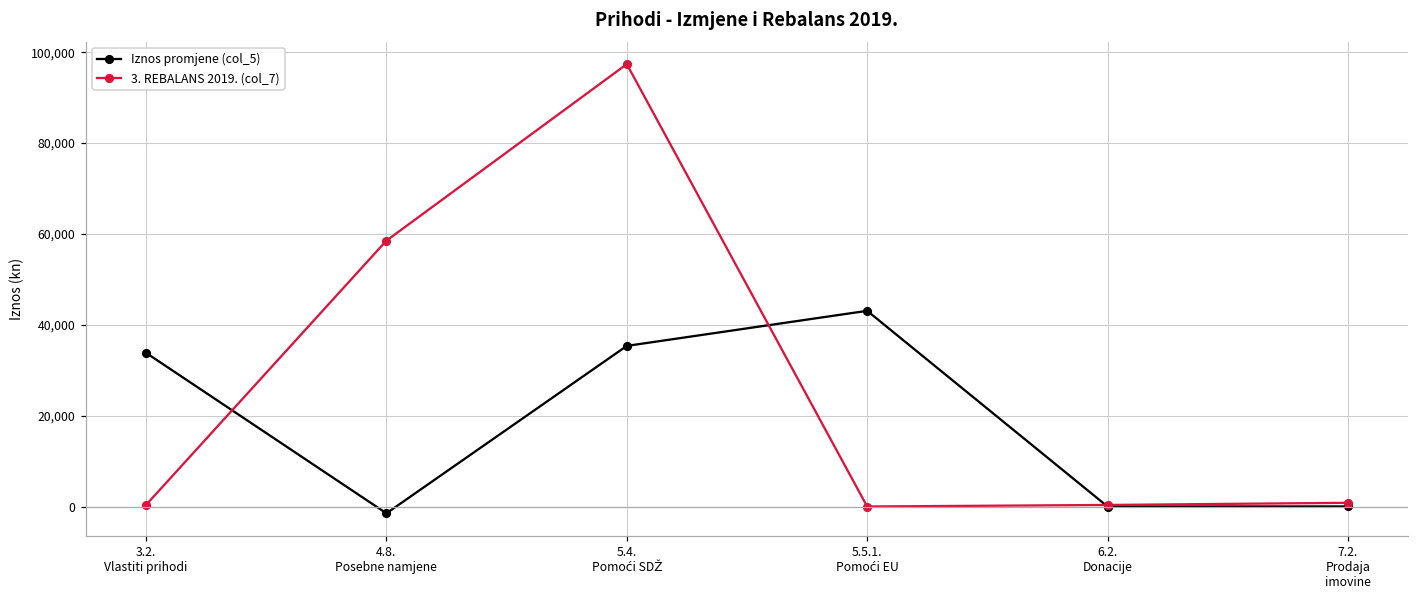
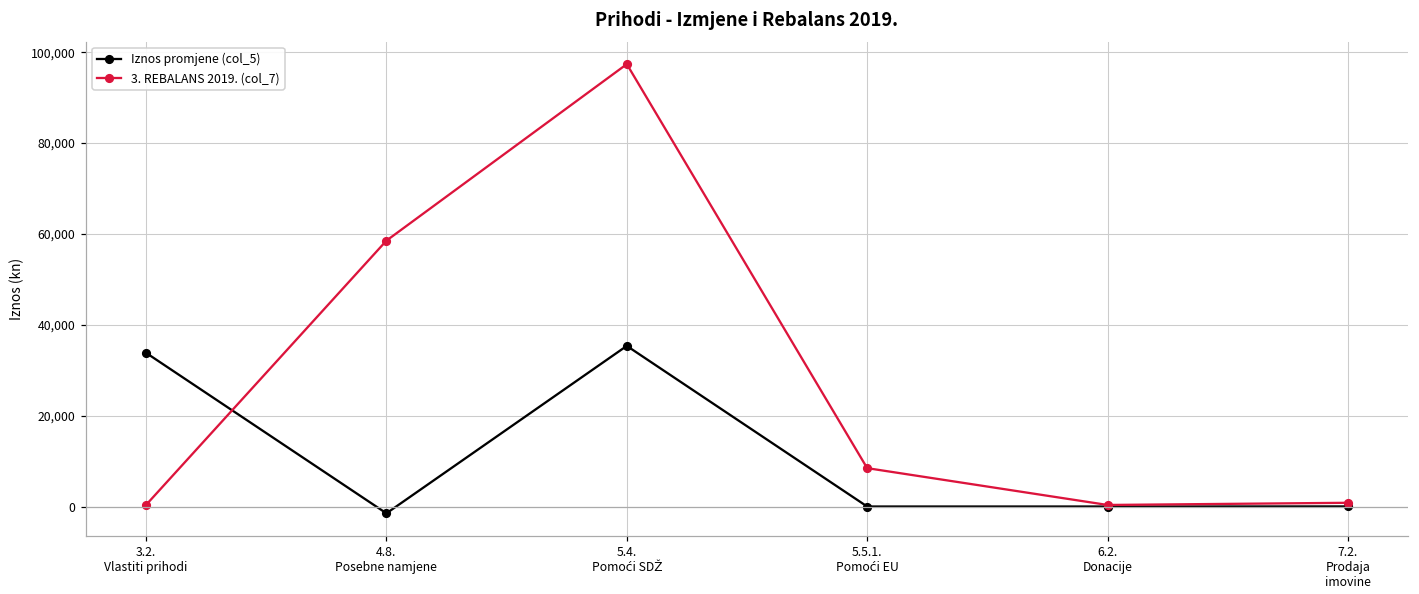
Iznos promjene (col_5), 5.5.1. Pomoći EU: 43,000 -> 0
3. REBALANS 2019. (col_7), 5.5.1. Pomoći EU: 0 -> 8,000
